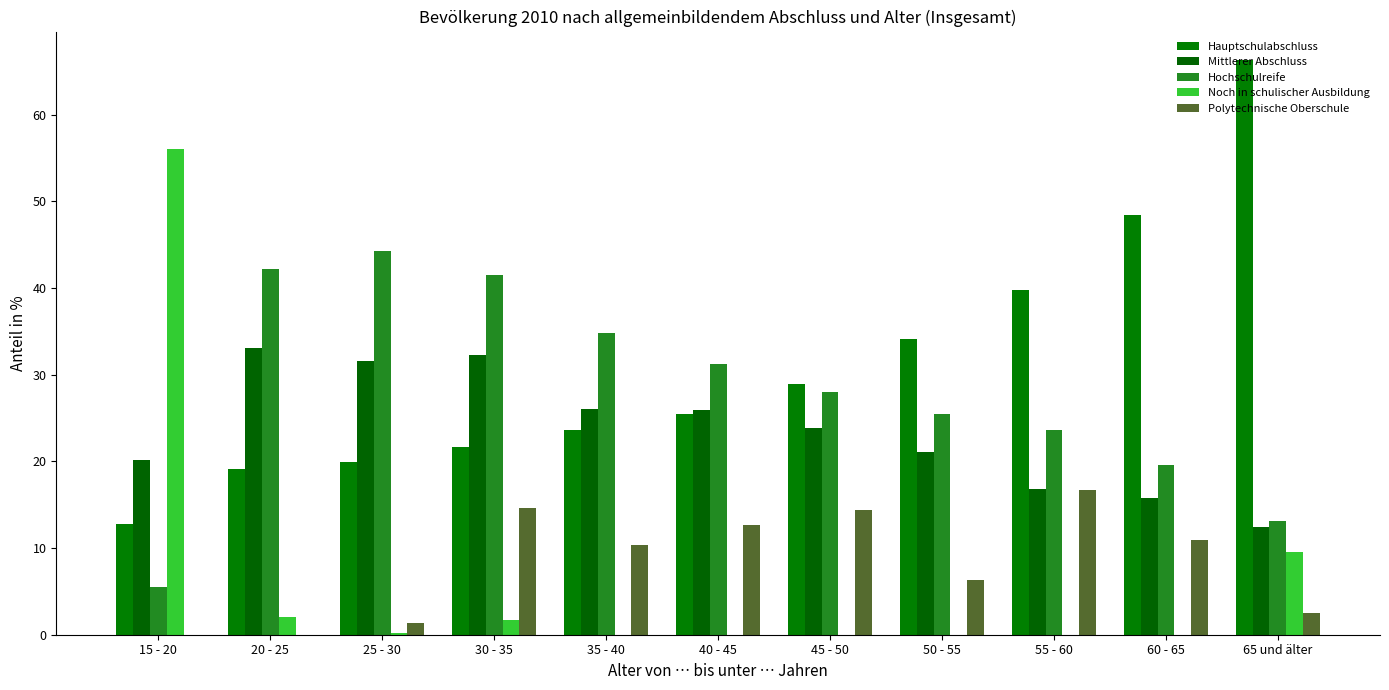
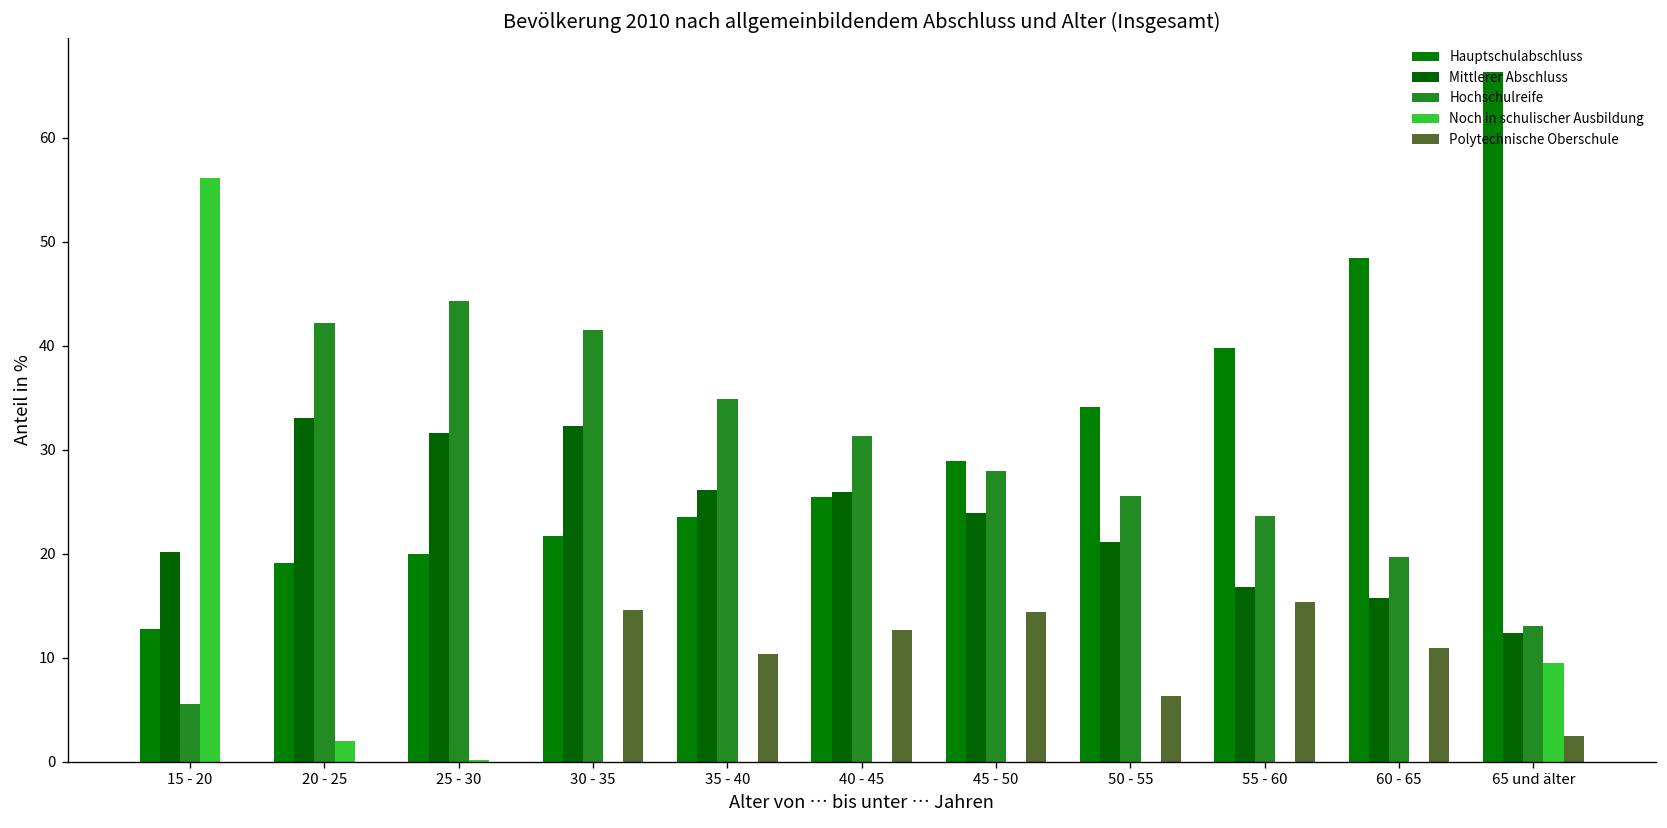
Polytechnische Oberschule, 25 - 30: 1 -> 0
Noch in schulischer Ausbildung, 30 - 35: 2 -> 0
Polytechnische Oberschule, 55 - 60: 17 -> 15
